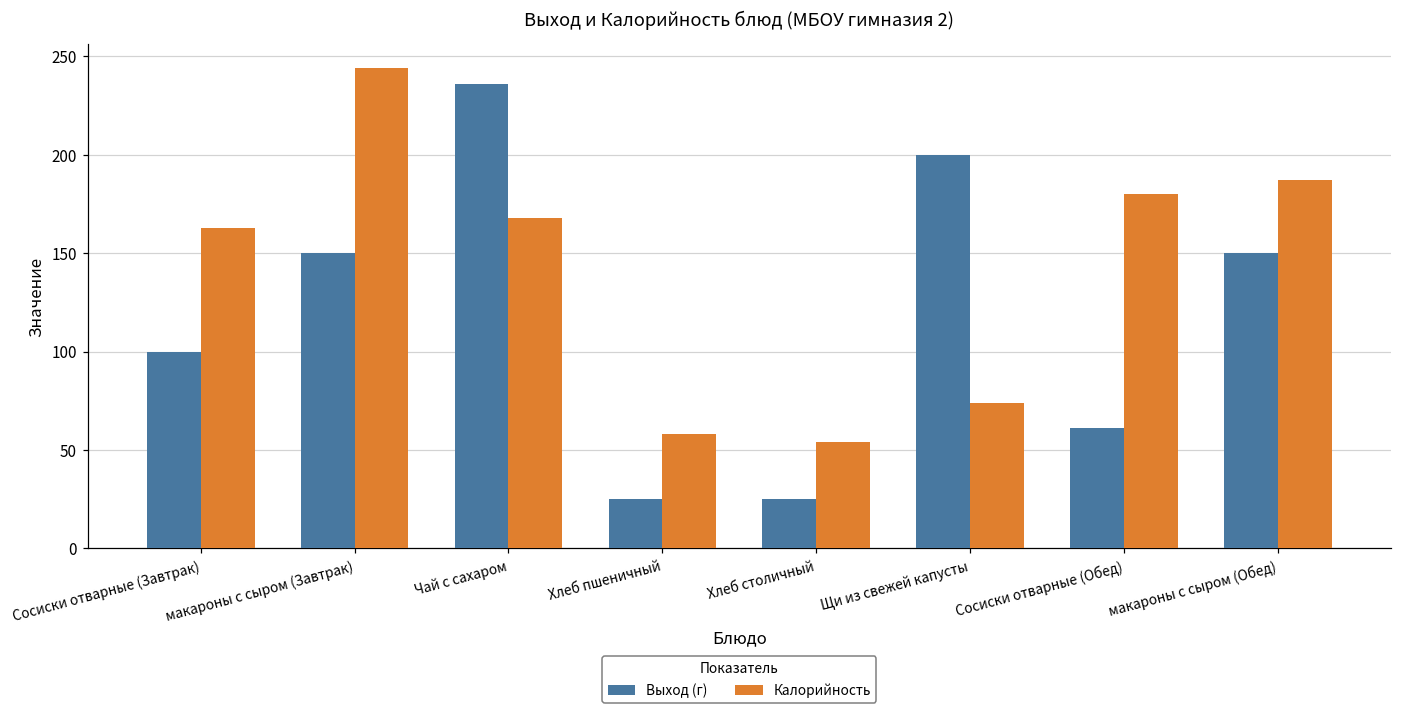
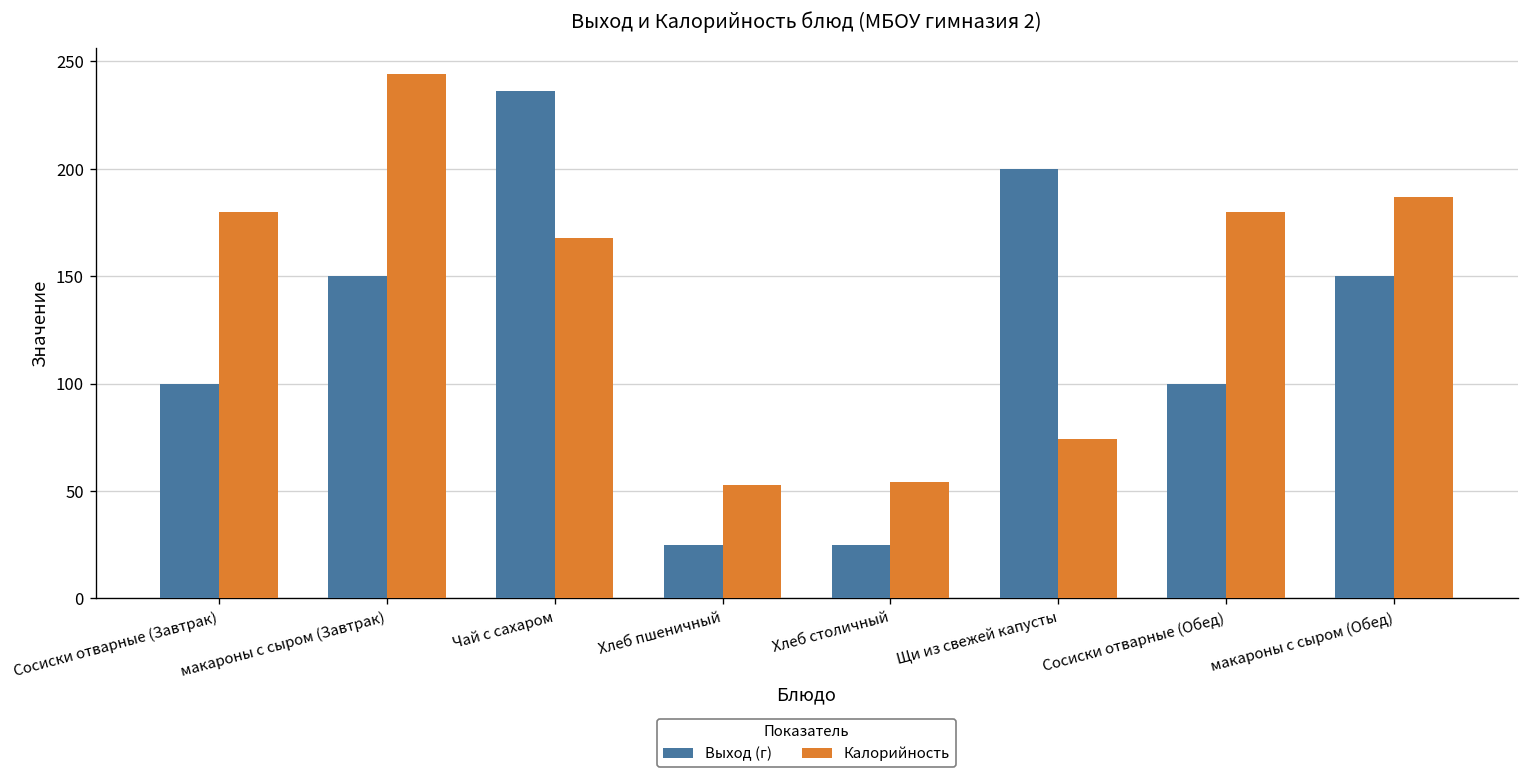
Калорийность, Сосиски отварные (Завтрак): 163 -> 180
Калорийность, Хлеб пшеничный: 58 -> 53
Выход (г), Сосиски отварные (Обед): 61 -> 100
